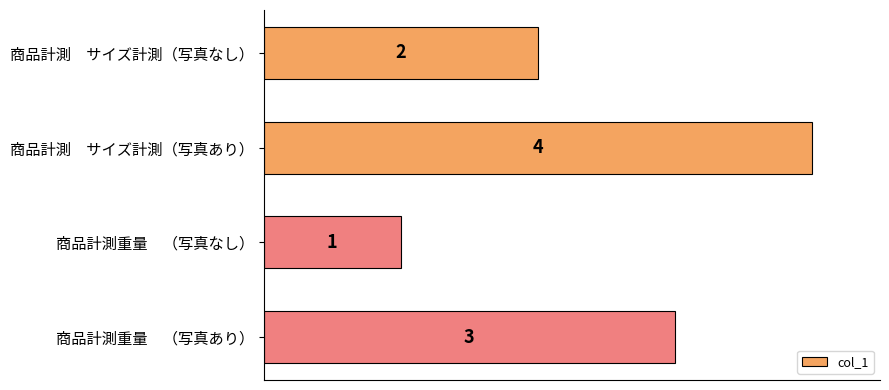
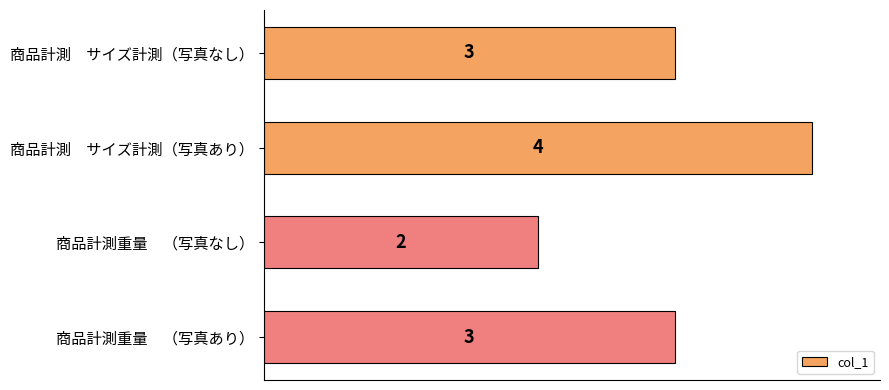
商品計測 サイズ計測（写真なし）: 2 -> 3
商品計測重量 （写真なし）: 1 -> 2
